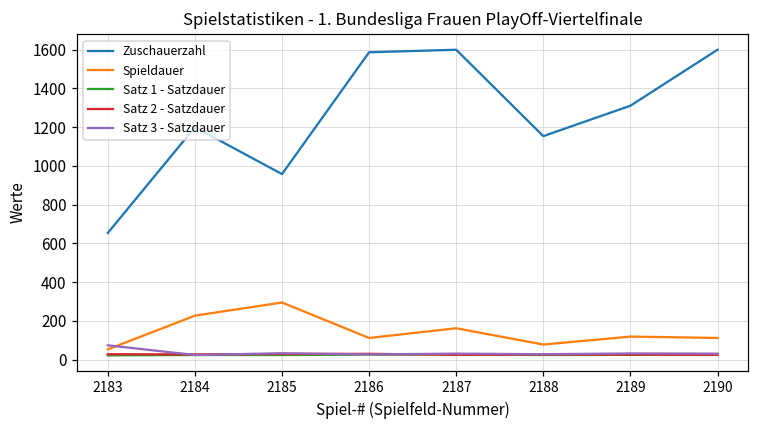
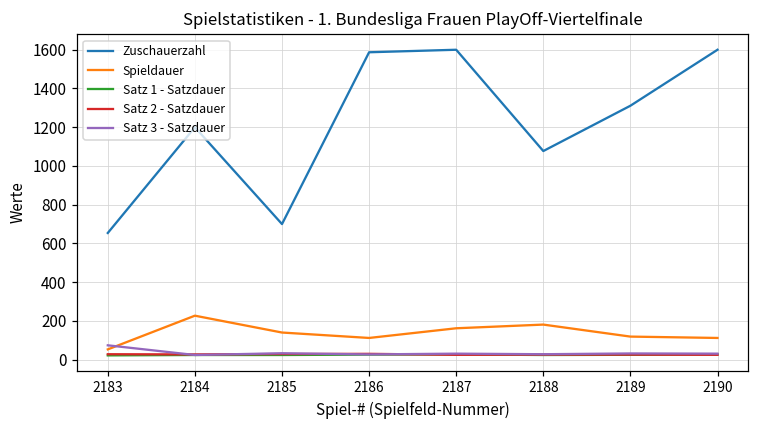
Zuschauerzahl, 2185: 960 -> 700
Spieldauer, 2185: 300 -> 140
Zuschauerzahl, 2188: 1150 -> 1080
Spieldauer, 2188: 80 -> 180
